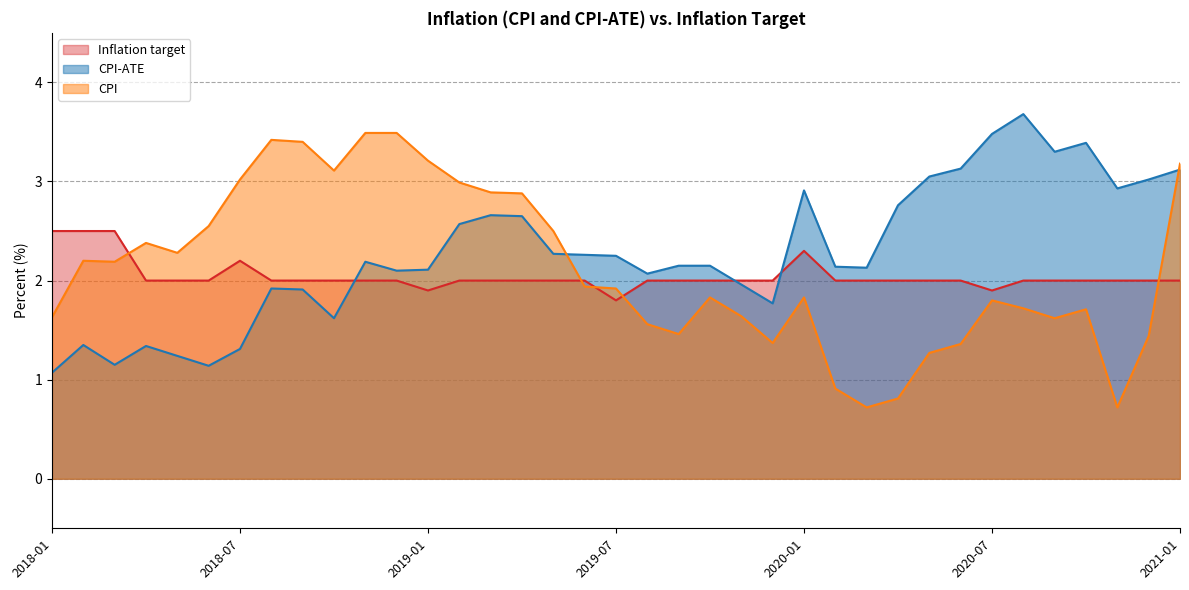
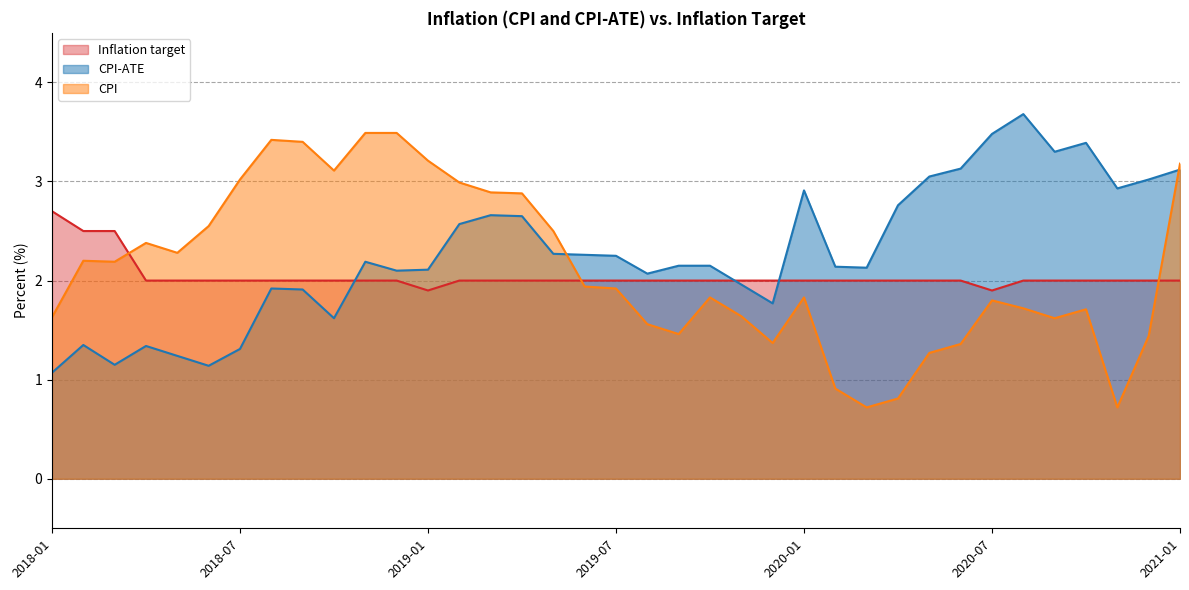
Inflation target, 2018-01: 2.5 -> 2.7
Inflation target, 2018-07: 2.2 -> 2.0
Inflation target, 2019-07: 1.8 -> 2.0
Inflation target, 2020-01: 2.3 -> 2.0
